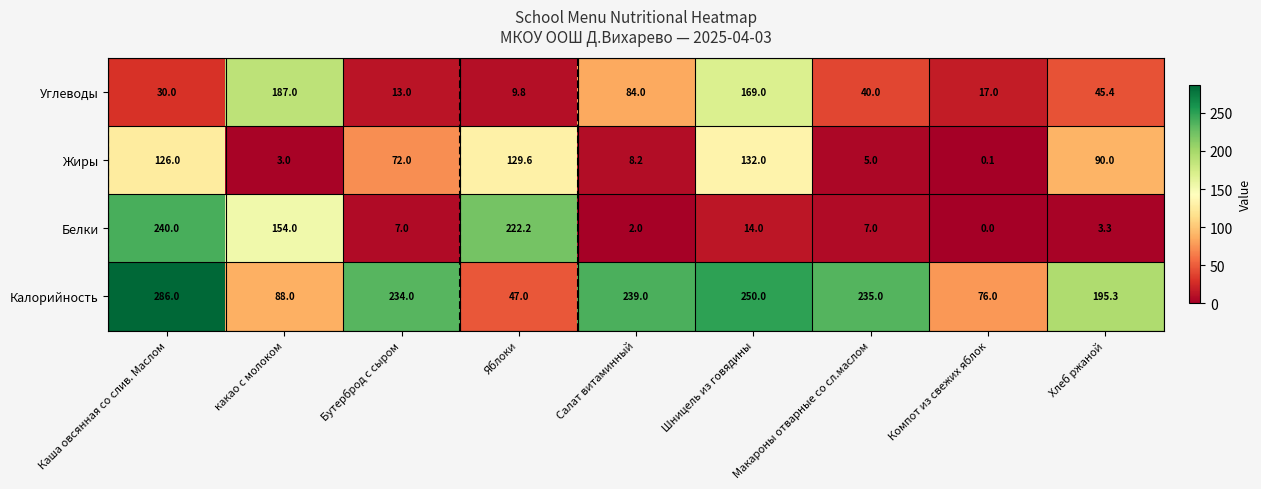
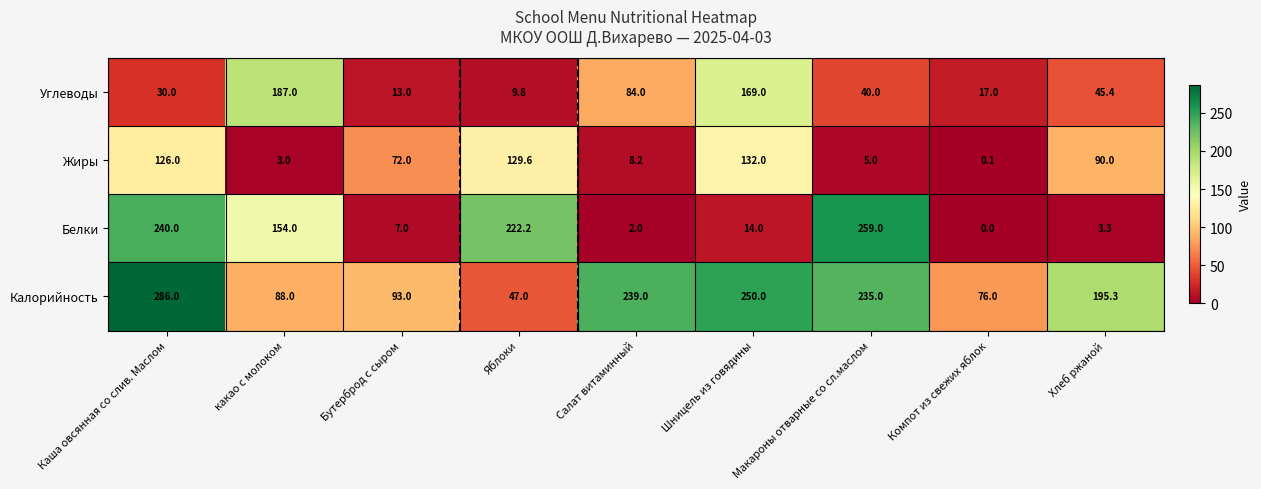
Белки, Макароны отварные со сл.маслом: 7.0 -> 259.0
Калорийность, Бутерброд с сыром: 234.0 -> 93.0
